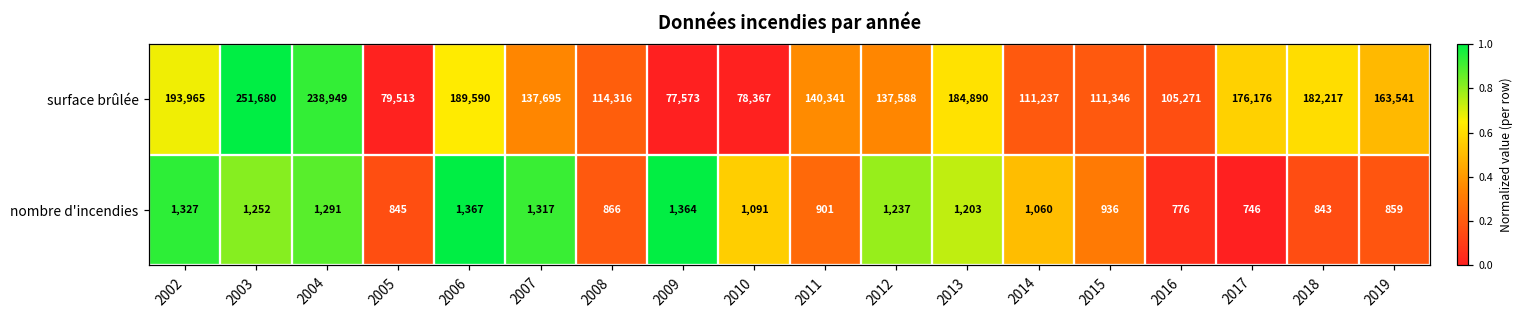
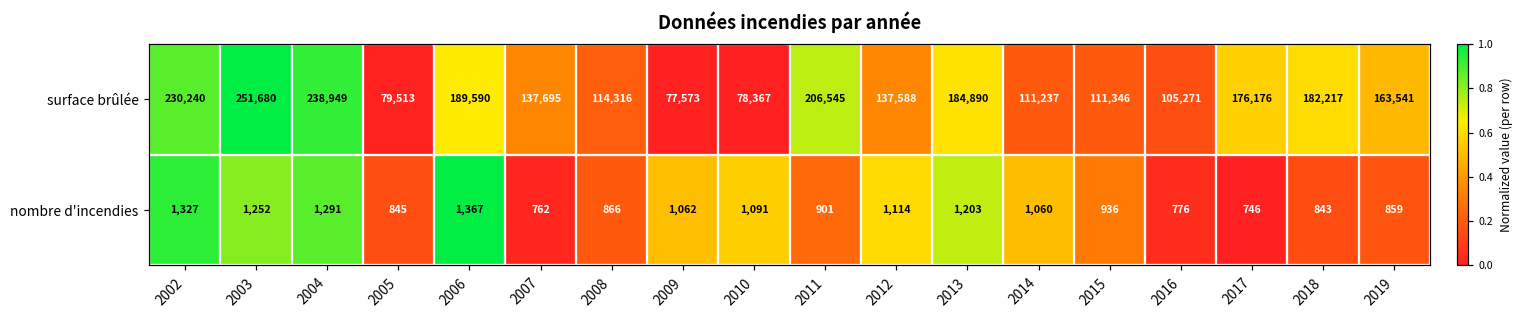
surface brûlée, 2002: 193,965 -> 230,240
surface brûlée, 2011: 140,341 -> 206,545
nombre d'incendies, 2007: 1,317 -> 762
nombre d'incendies, 2009: 1,364 -> 1,062
nombre d'incendies, 2012: 1,237 -> 1,114
